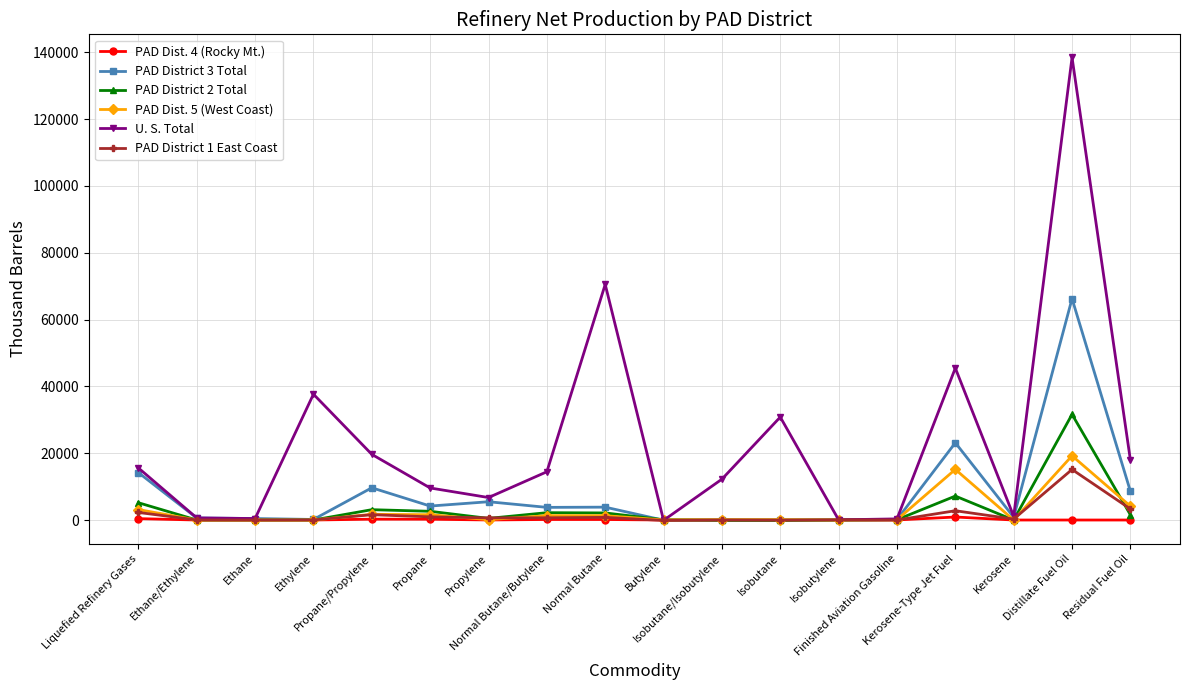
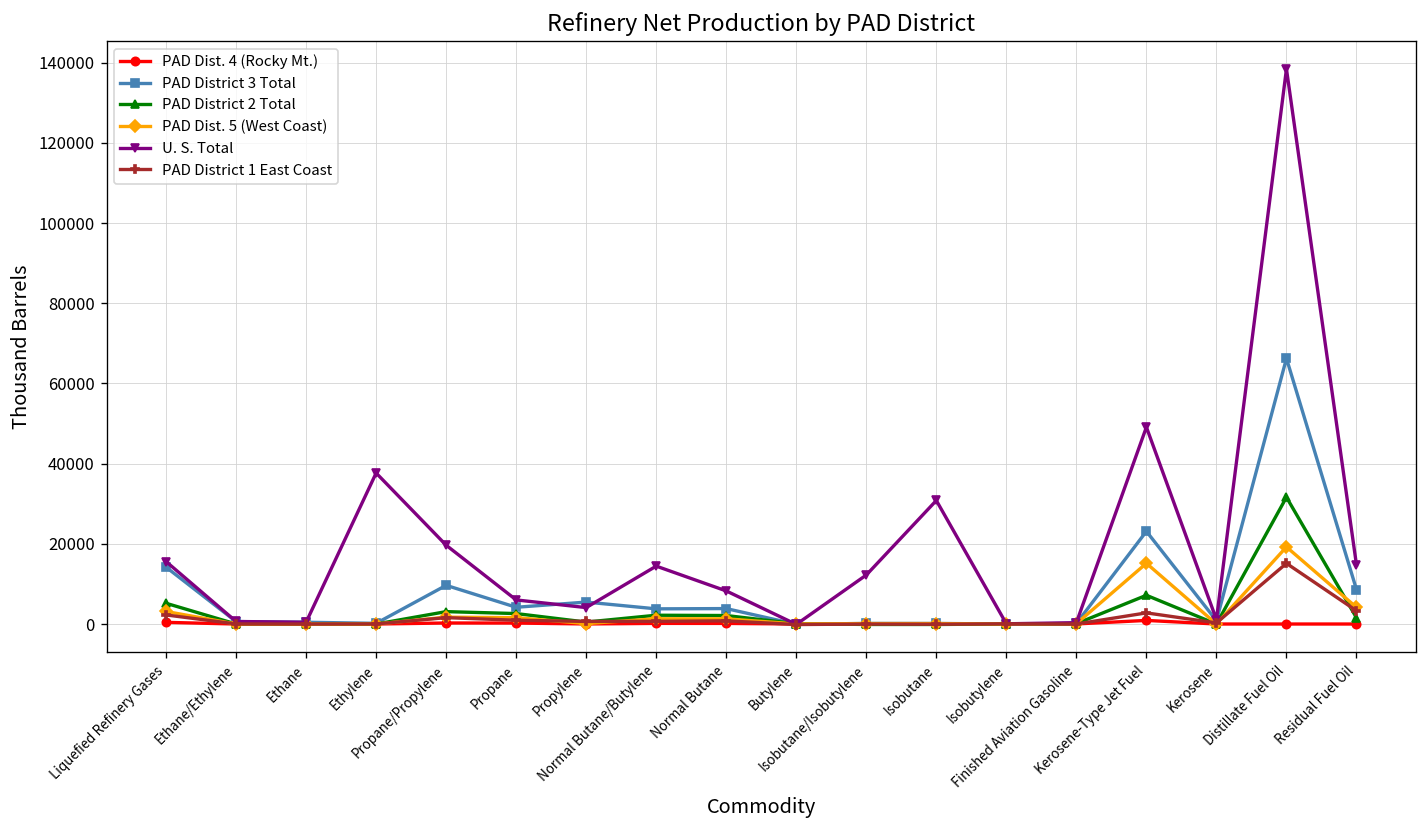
U. S. Total, Propane: 10000 -> 6000
U. S. Total, Propylene: 7000 -> 4000
U. S. Total, Normal Butane: 71000 -> 8000
U. S. Total, Kerosene-Type Jet Fuel: 45000 -> 49000
U. S. Total, Residual Fuel Oil: 18000 -> 15000
